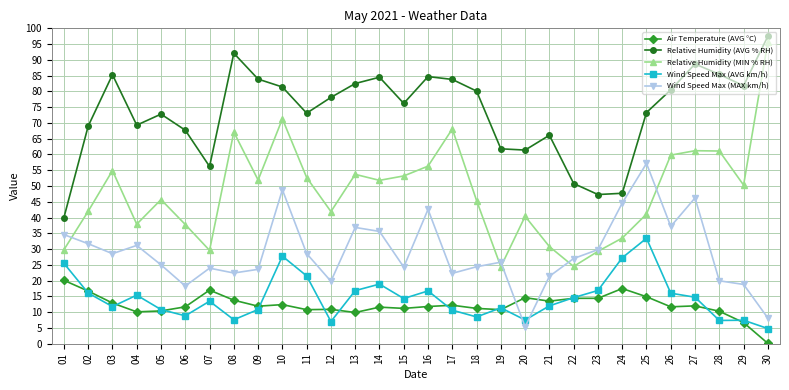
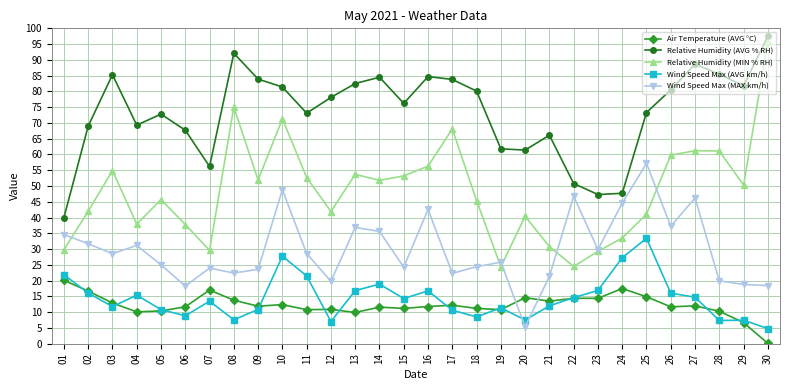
Wind Speed Max (AVG km/h), 01: 26 -> 22
Relative Humidity (MIN % RH), 08: 67 -> 75
Wind Speed Max (MAX km/h), 22: 27 -> 47
Wind Speed Max (MAX km/h), 30: 8 -> 18
